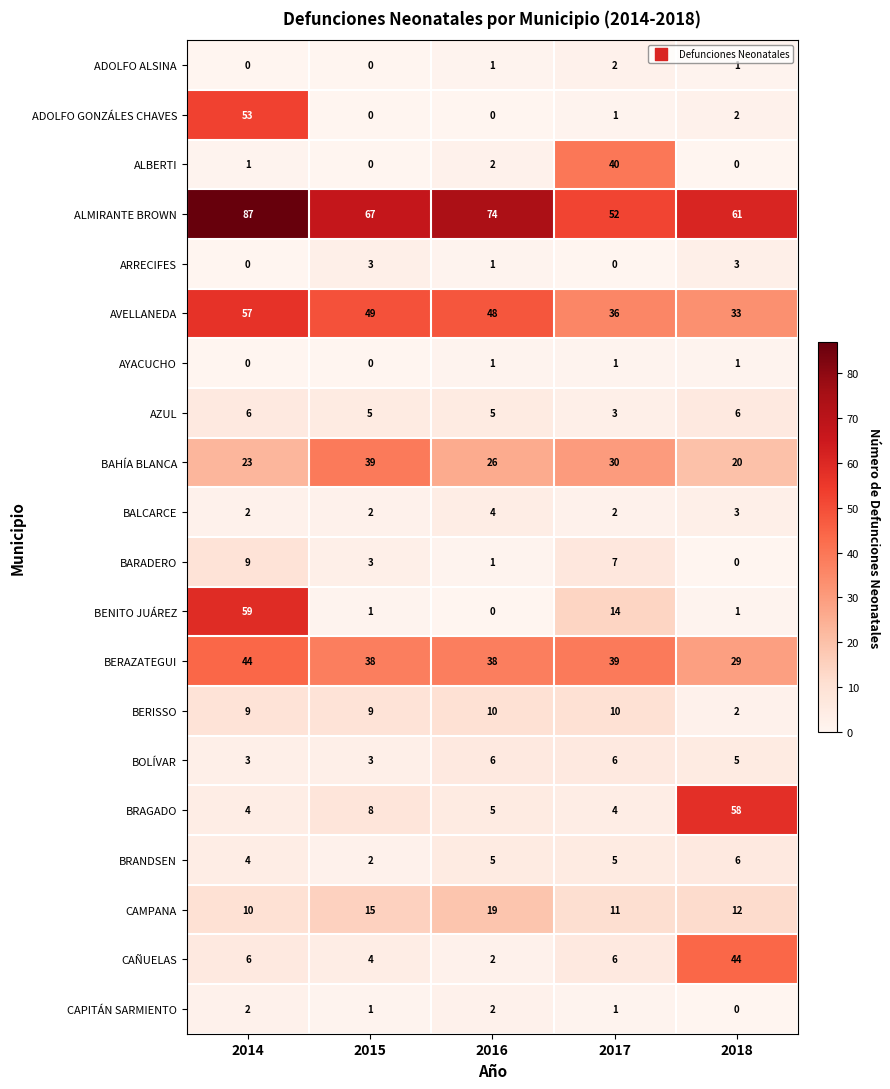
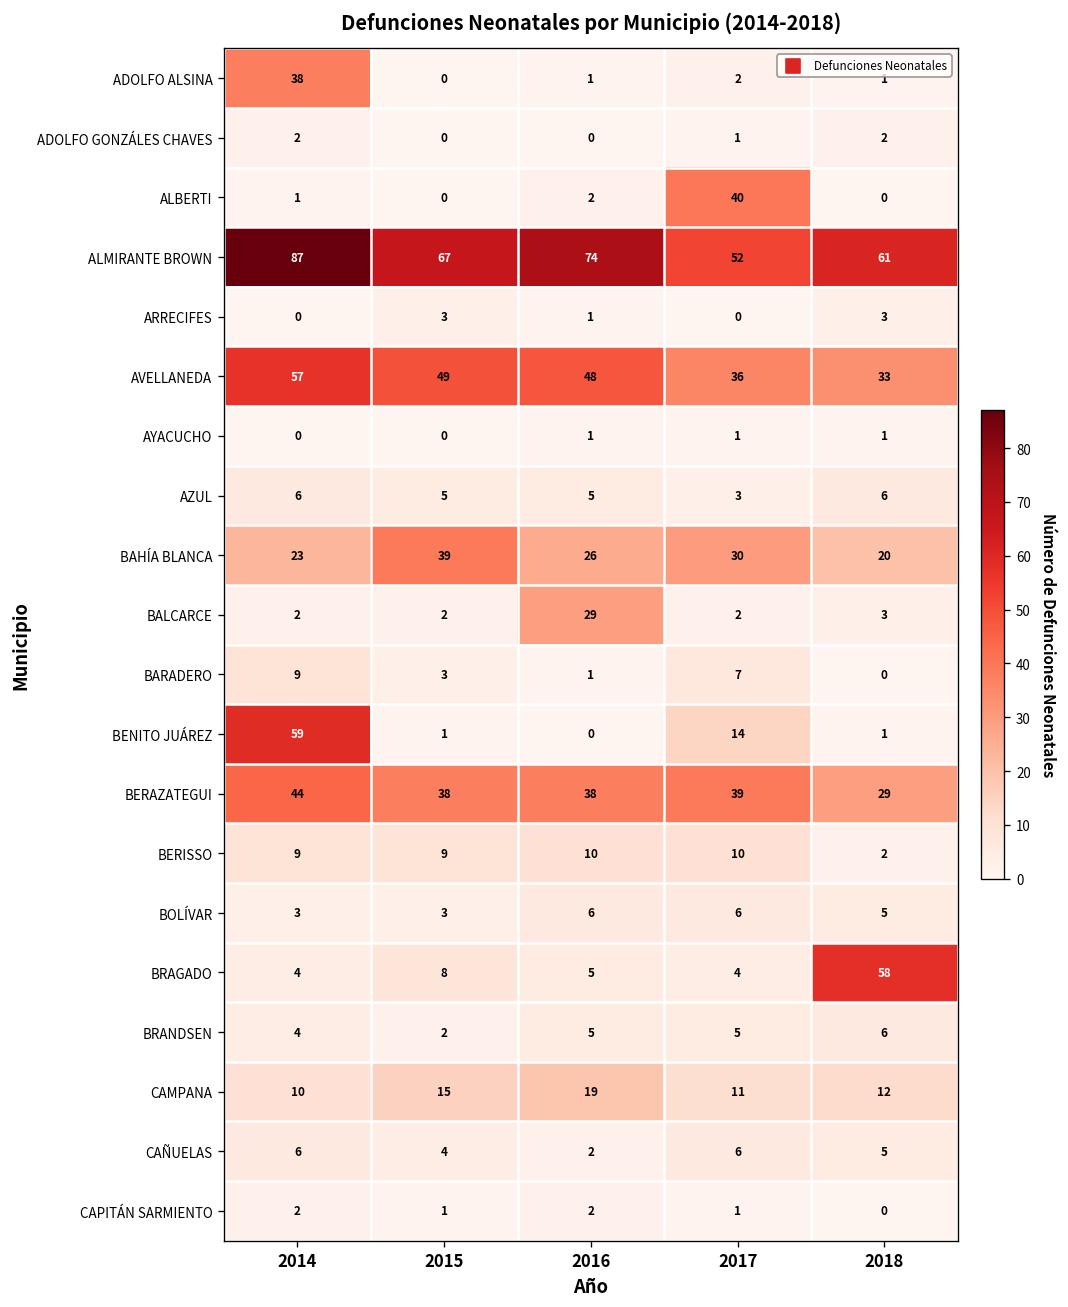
ADOLFO ALSINA, 2014: 0 -> 38
ADOLFO GONZÁLES CHAVES, 2014: 53 -> 2
BALCARCE, 2016: 4 -> 29
CAÑUELAS, 2018: 44 -> 5
